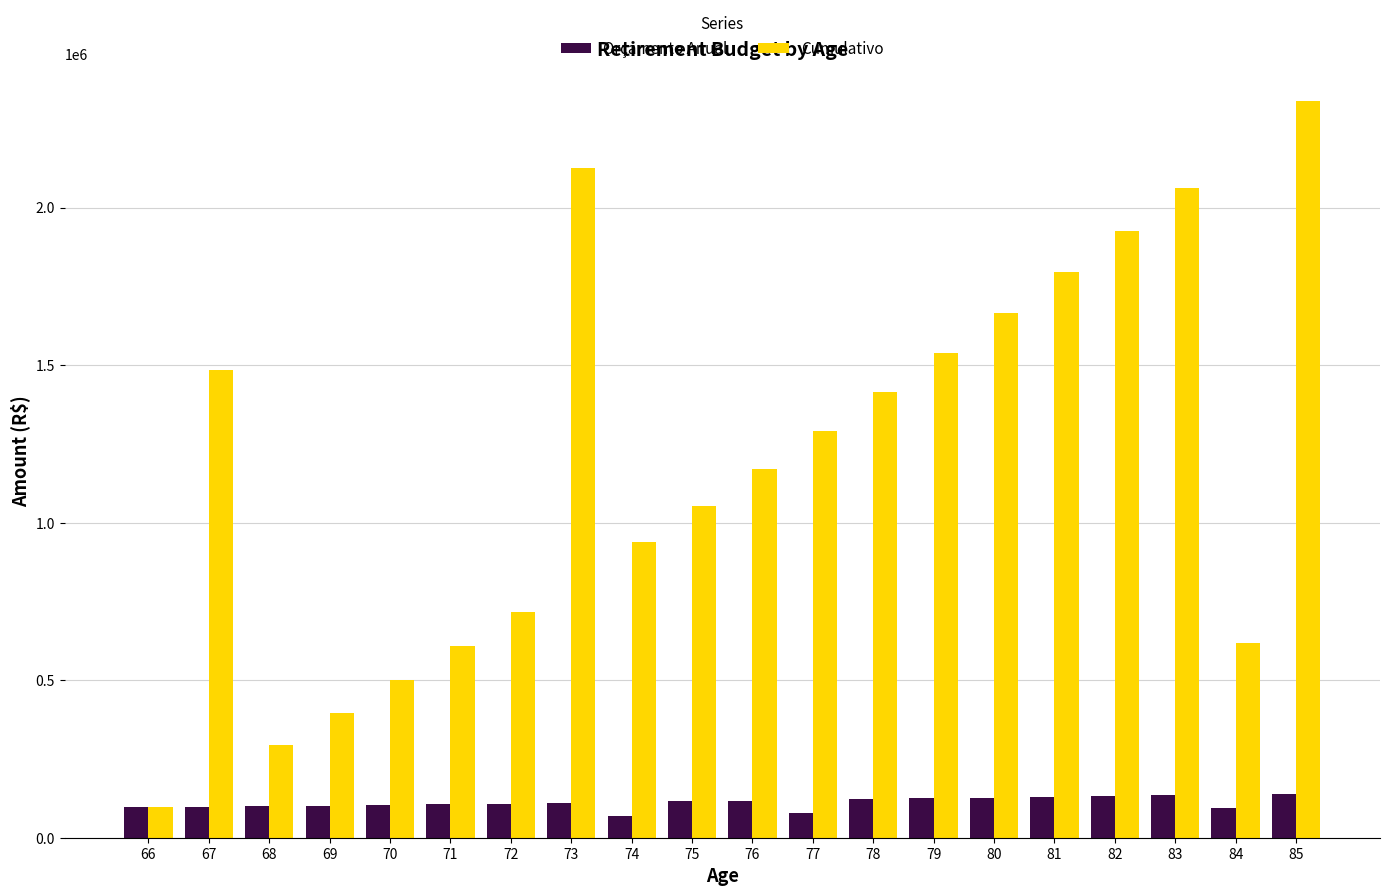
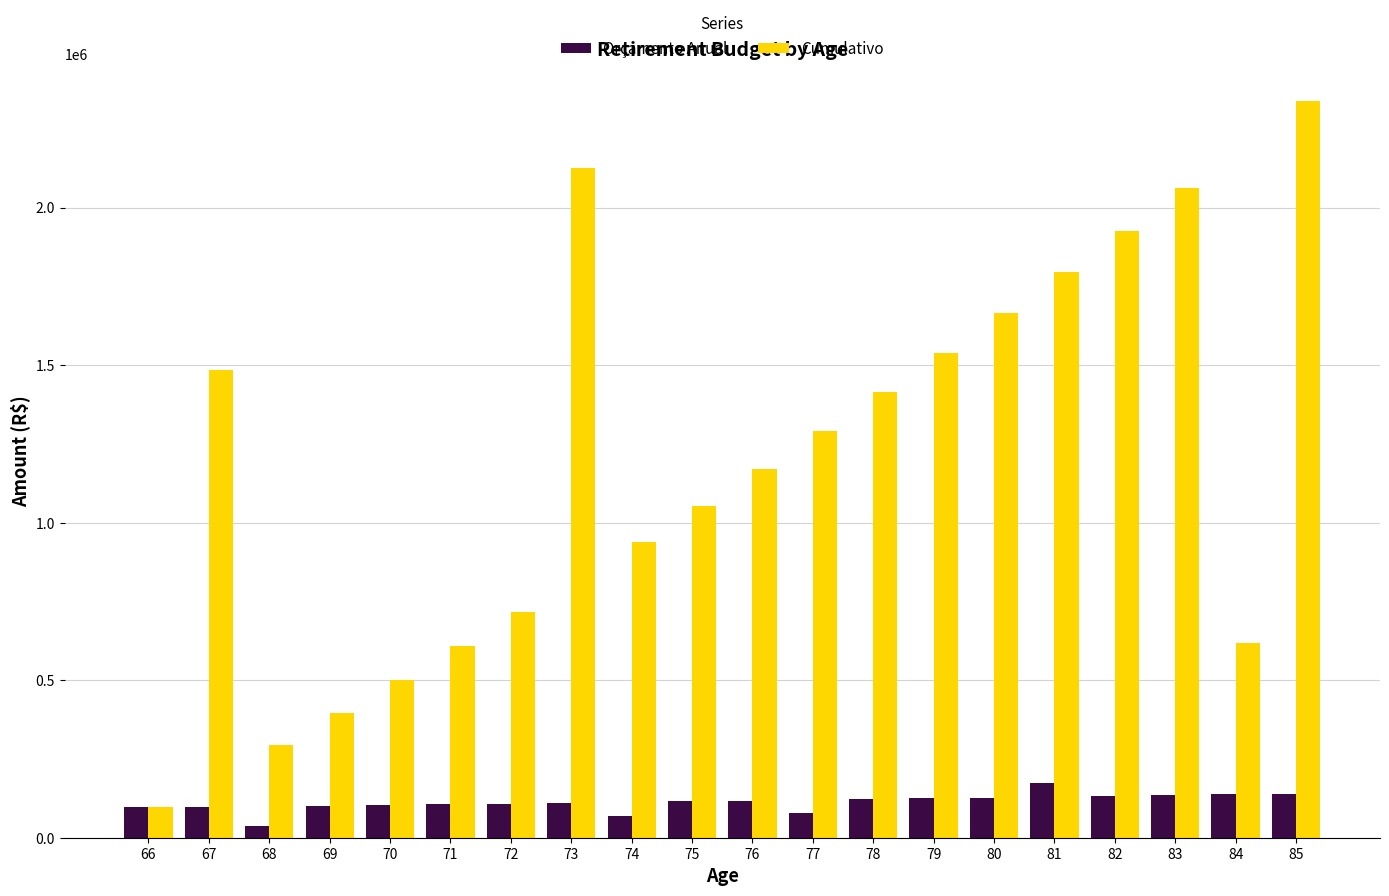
Orçamento Anual, 68: 100000 -> 40000
Orçamento Anual, 81: 130000 -> 170000
Orçamento Anual, 84: 100000 -> 140000
